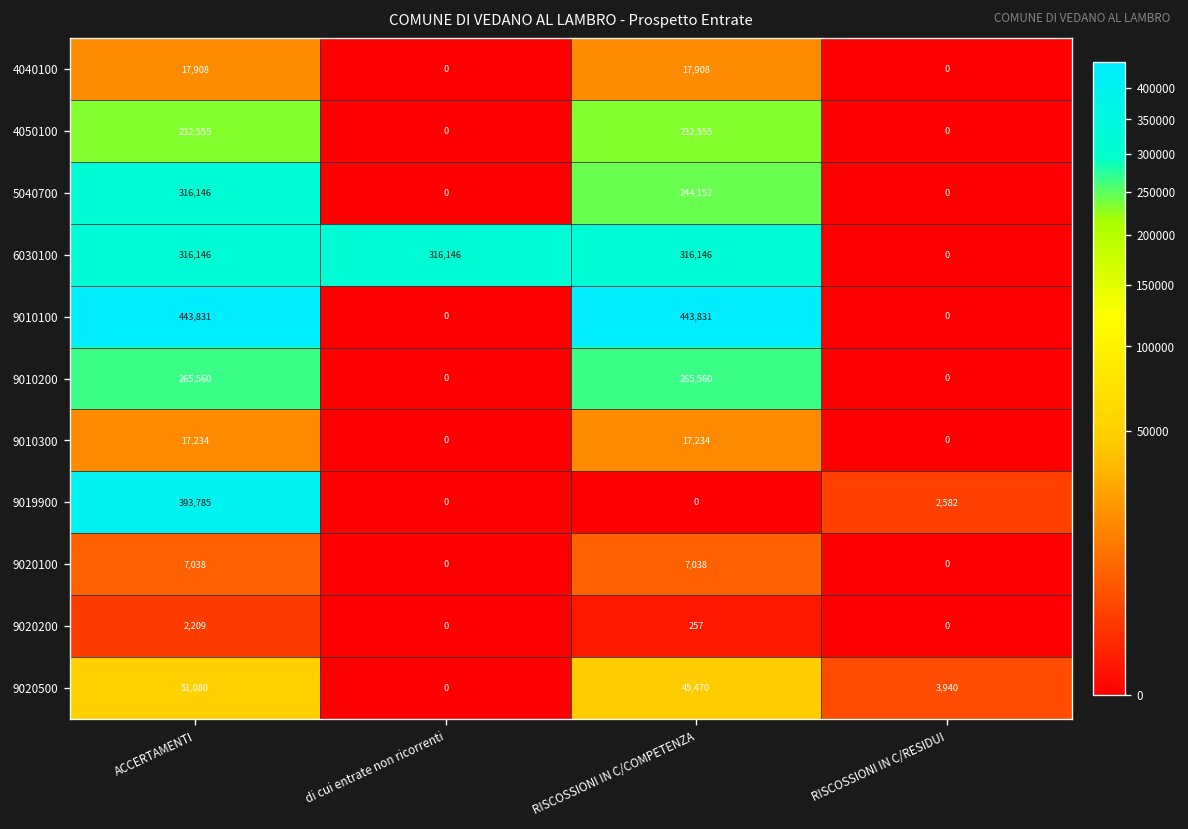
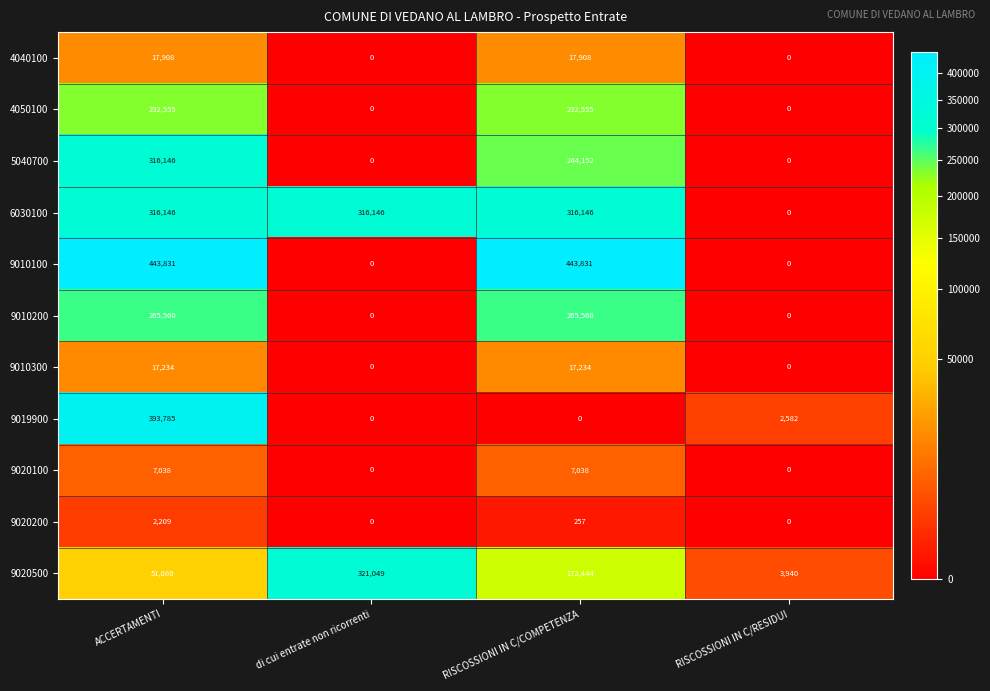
9020500, di cui entrate non ricorrenti: 0 -> 321,049
9020500, RISCOSSIONI IN C/COMPETENZA: 45,470 -> 172,444
